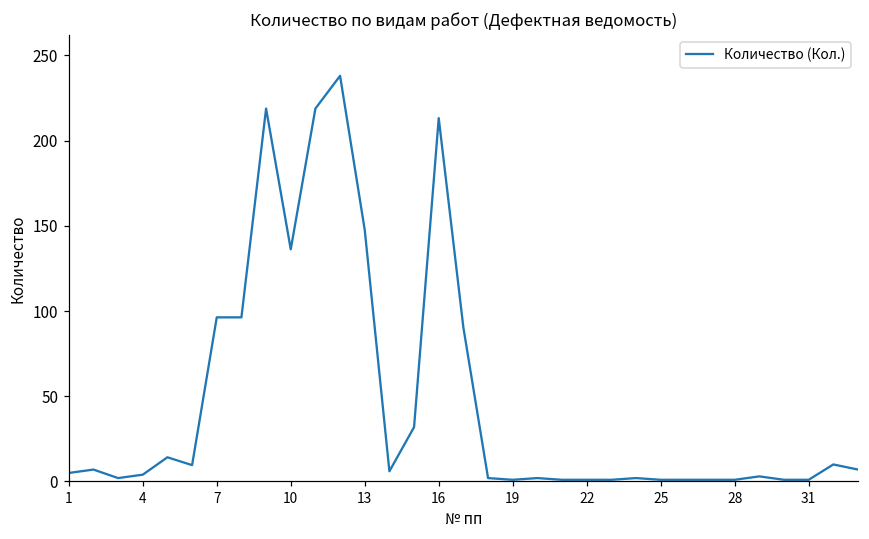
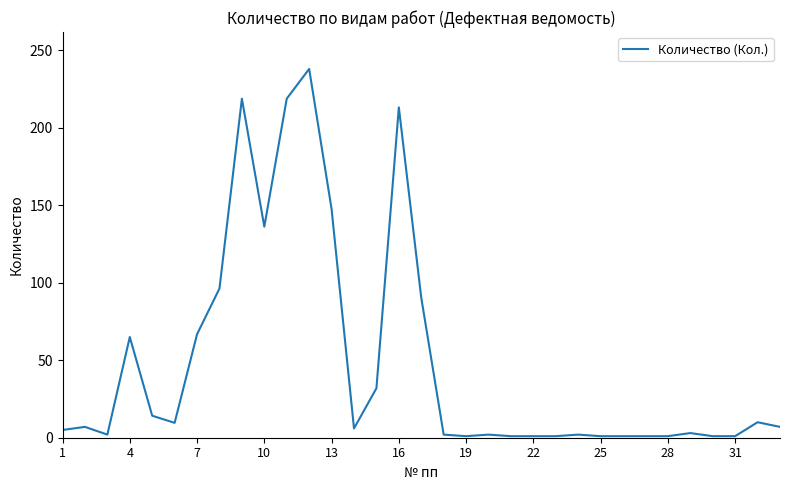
4: 4 -> 65
7: 96 -> 67
